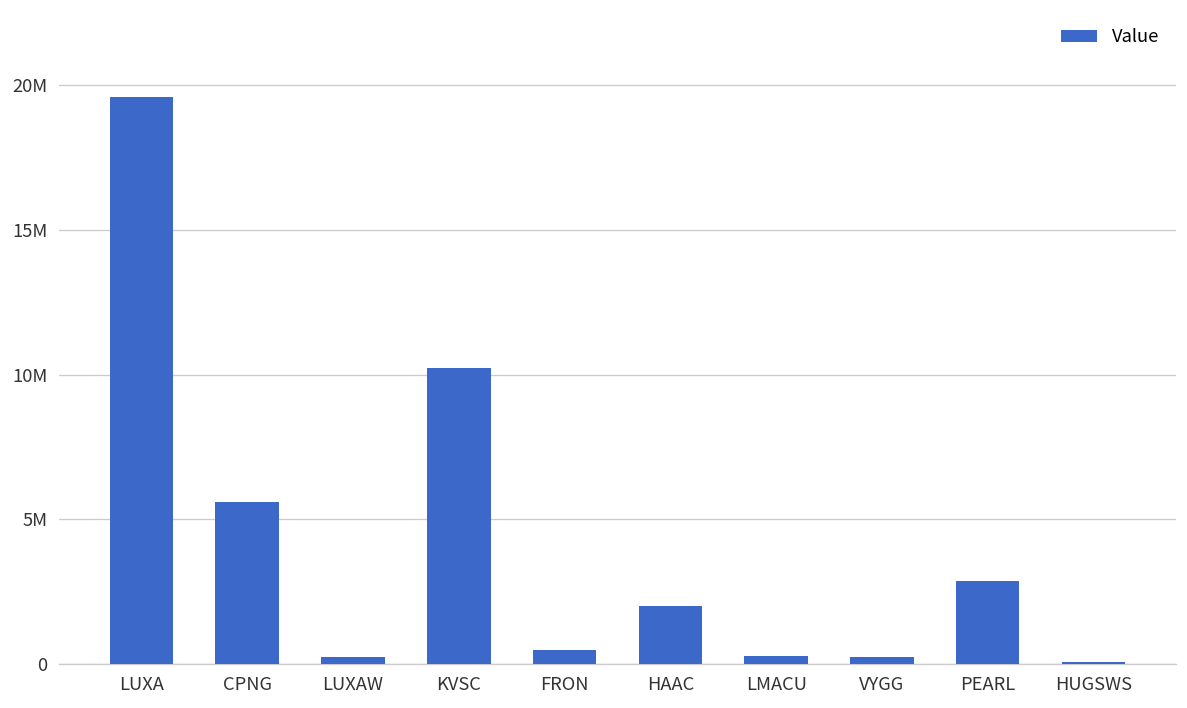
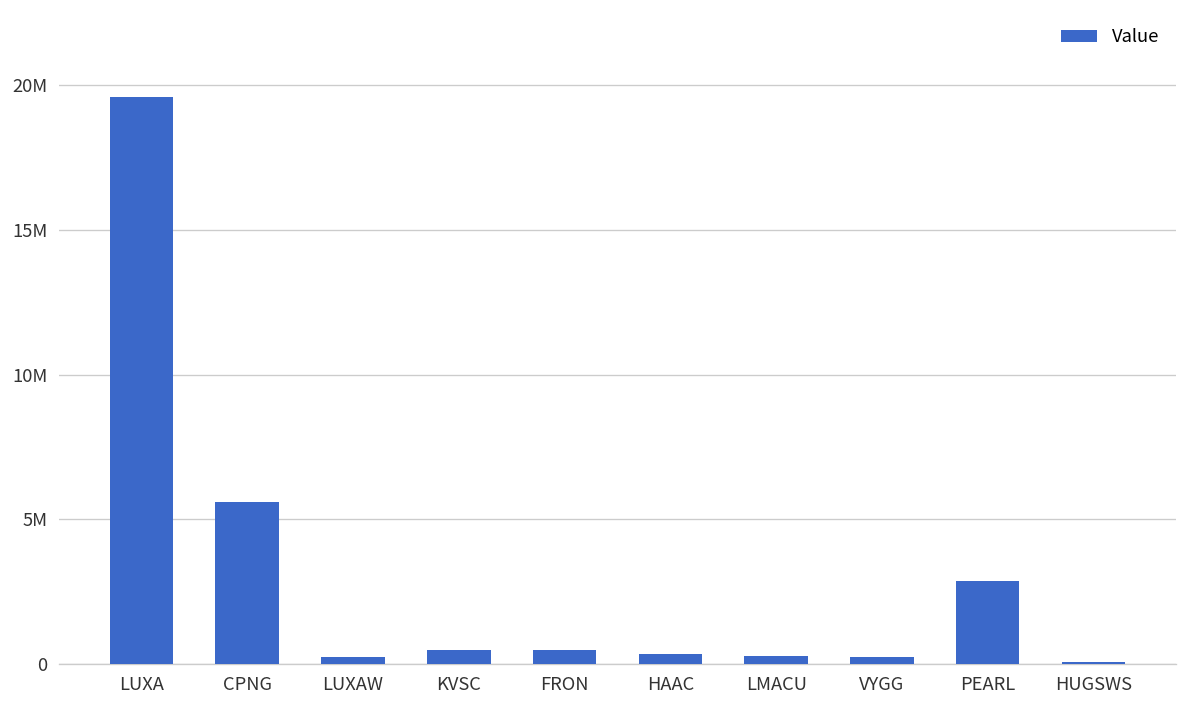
KVSC: 10200000 -> 500000
HAAC: 2000000 -> 300000
